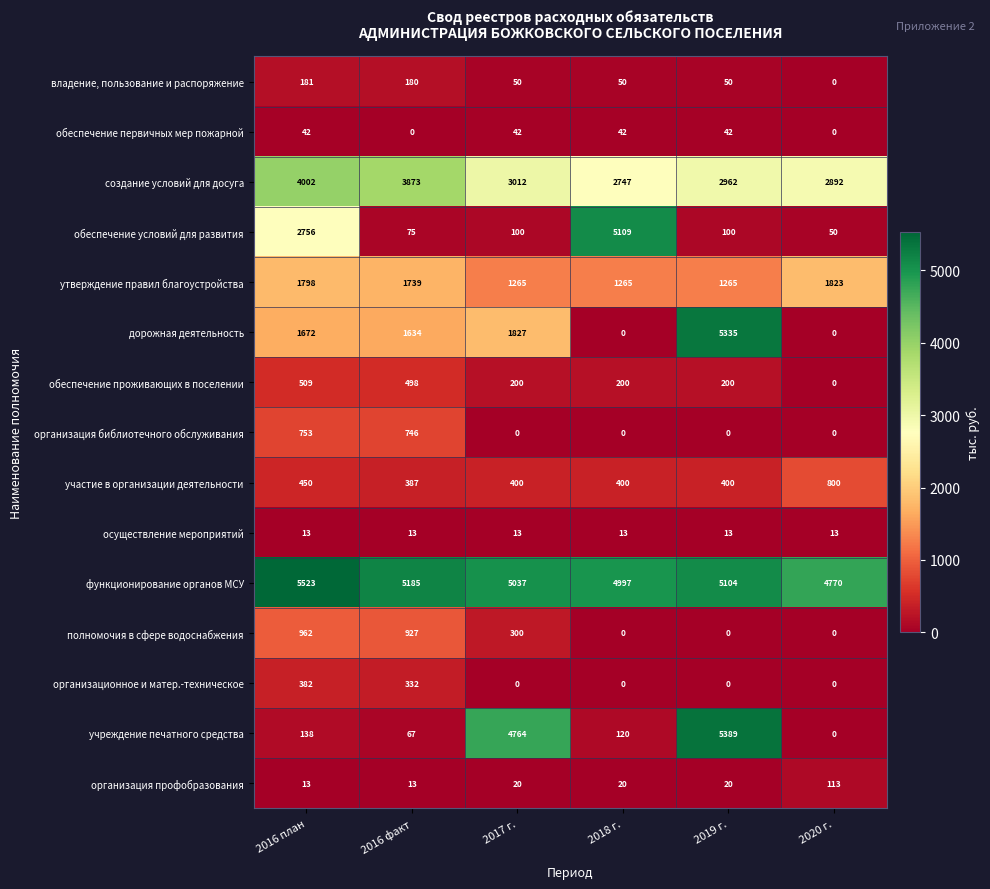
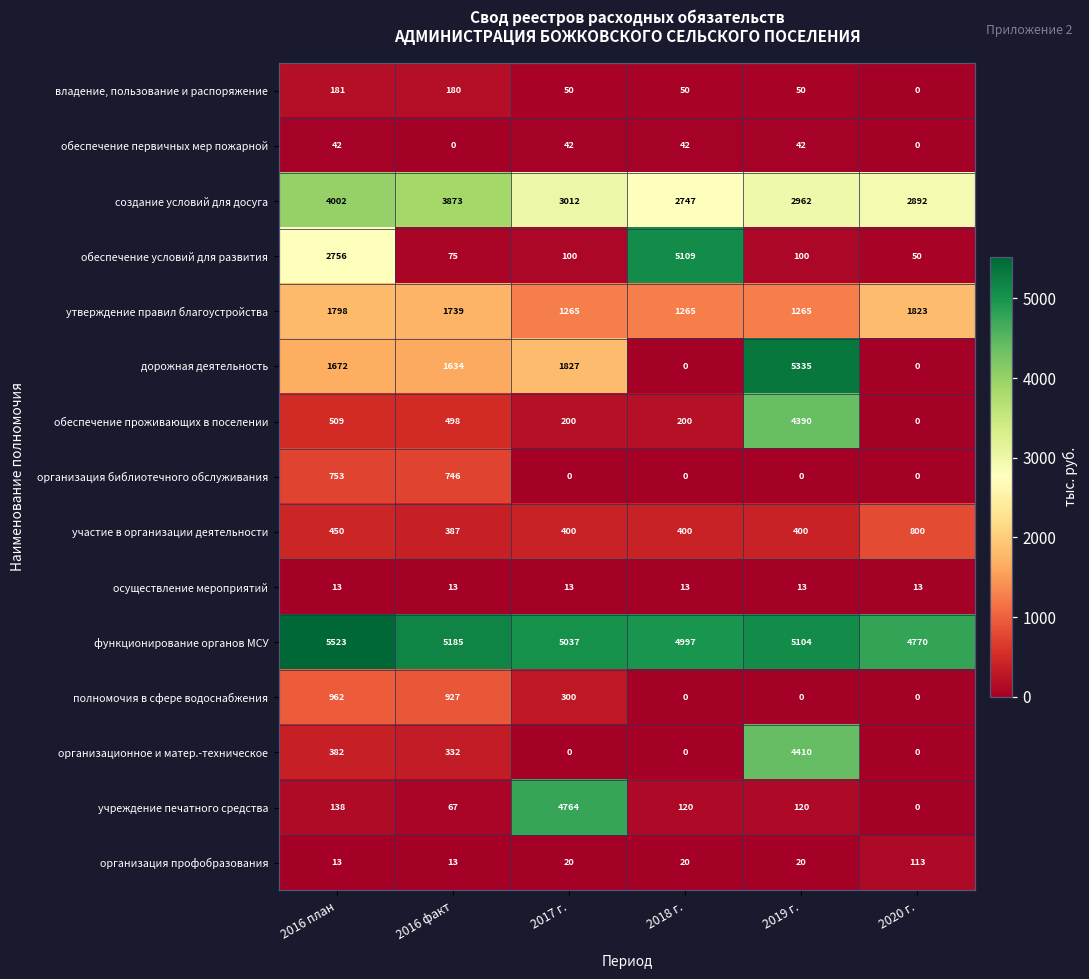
обеспечение проживающих в поселении, 2019 г.: 200 -> 4390
организационное и матер.-техническое, 2019 г.: 0 -> 4410
учреждение печатного средства, 2019 г.: 5389 -> 120
